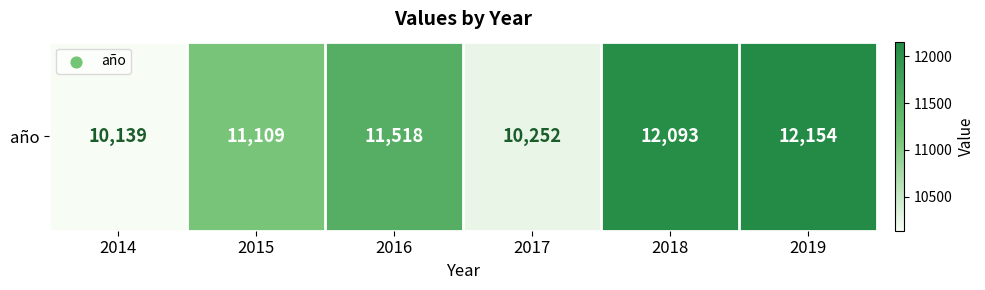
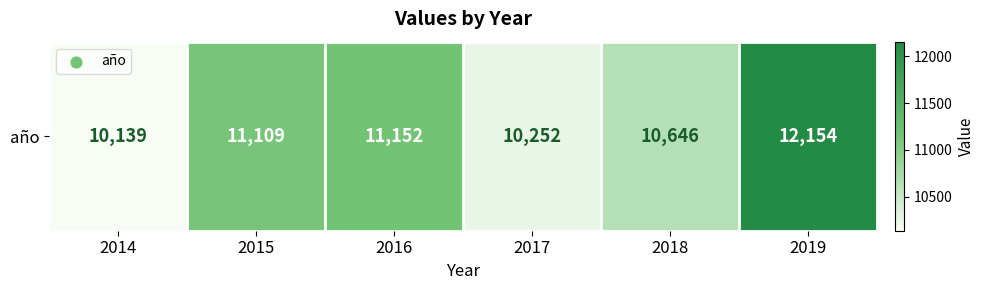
año, 2016: 11,518 -> 11,152
año, 2018: 12,093 -> 10,646
